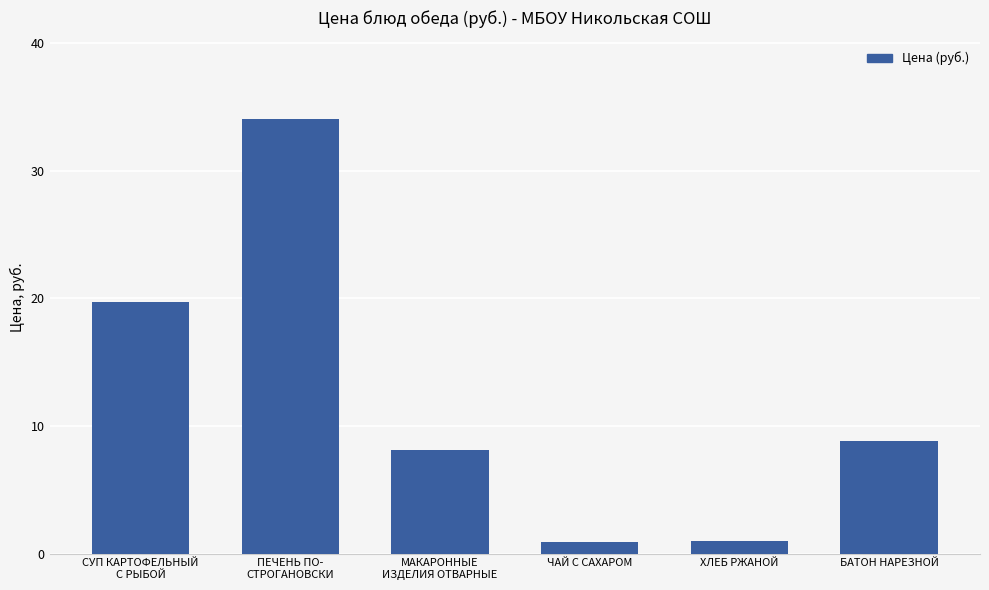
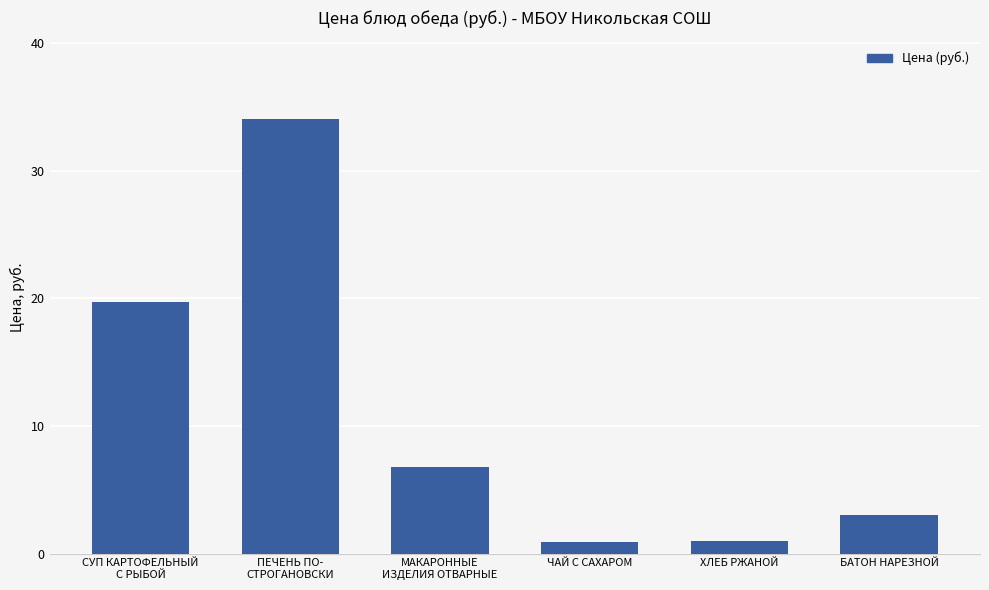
МАКАРОННЫЕ ИЗДЕЛИЯ ОТВАРНЫЕ: 8.1 -> 6.8
БАТОН НАРЕЗНОЙ: 8.8 -> 3.0
